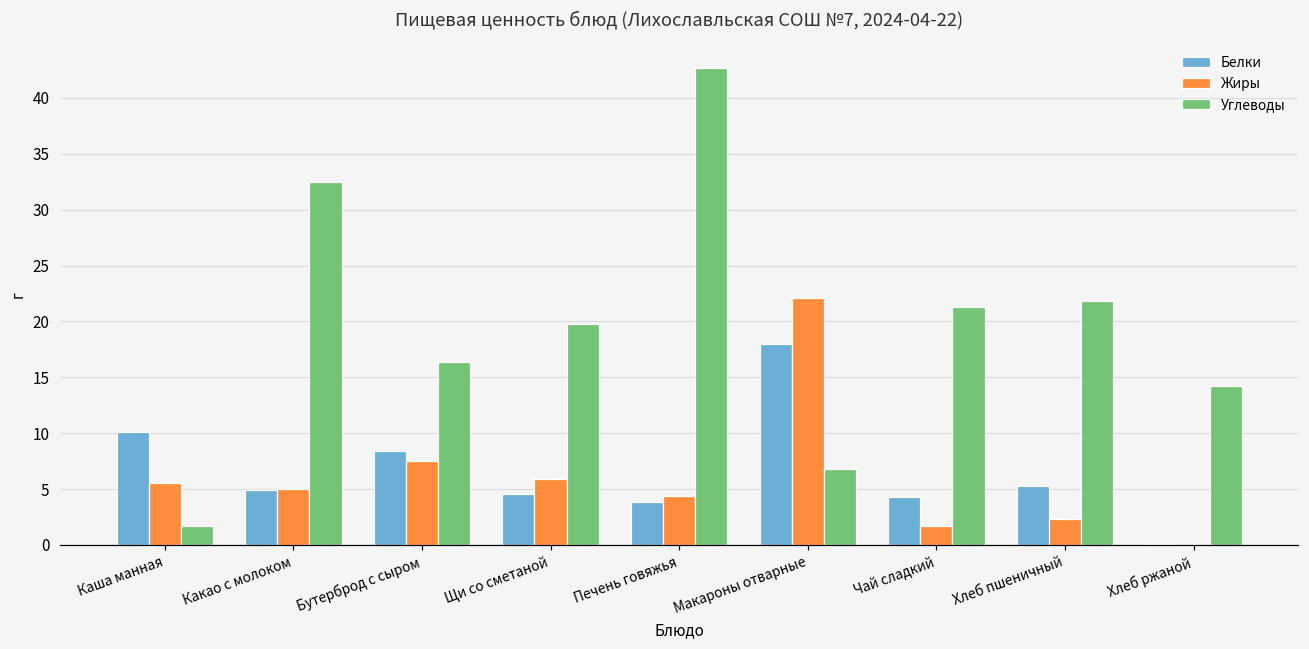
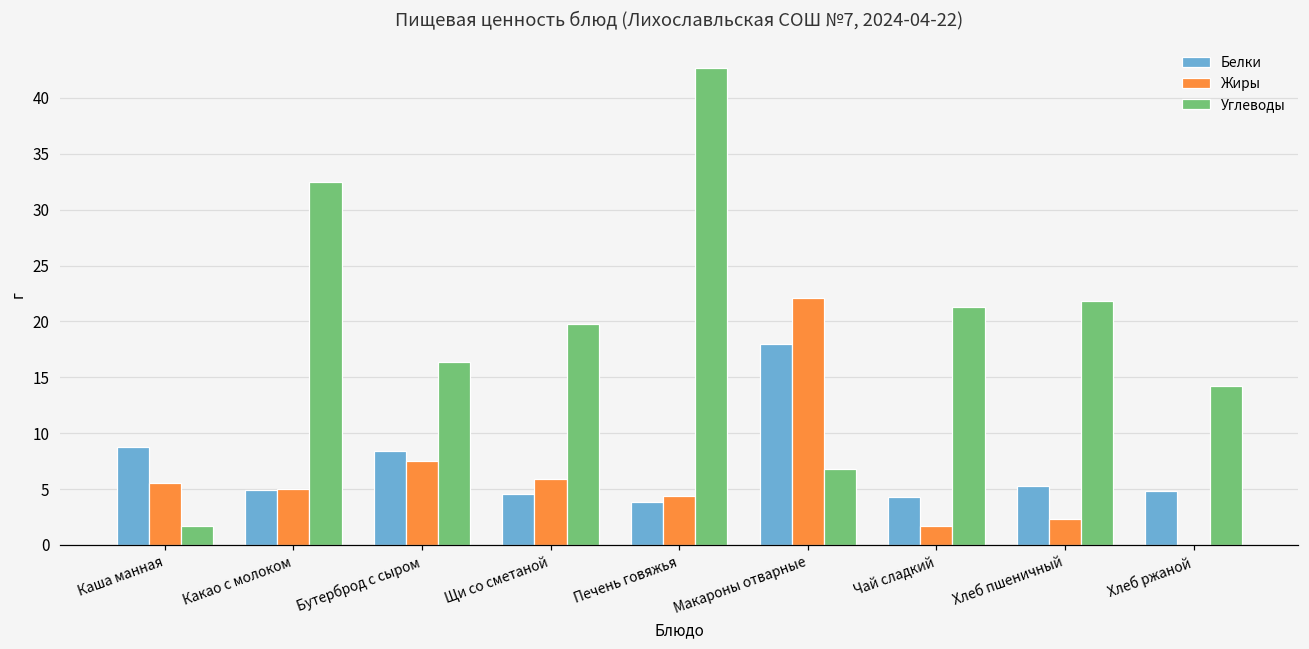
Белки, Каша манная: 10.1 -> 8.8
Белки, Хлеб ржаной: 0.1 -> 4.8
